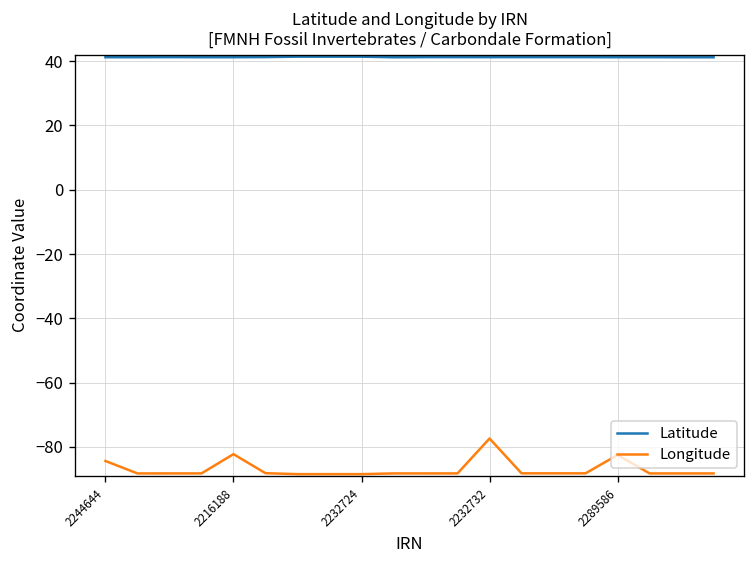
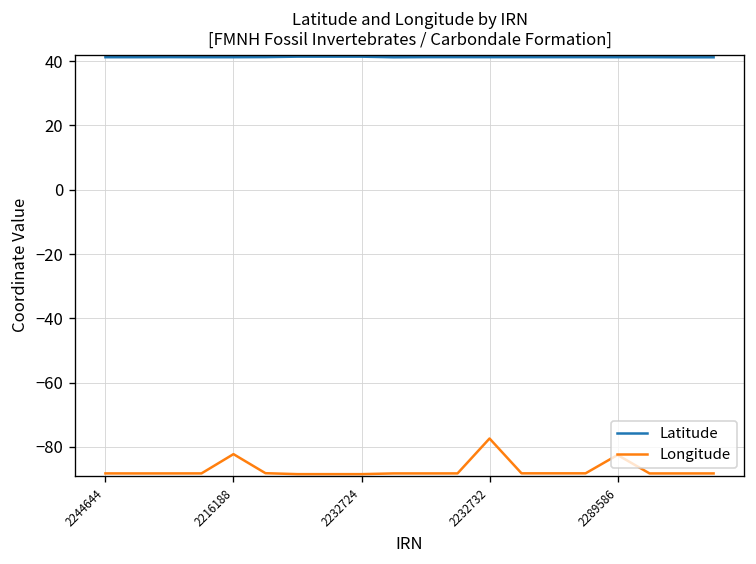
Longitude, 2244644: -84 -> -88
